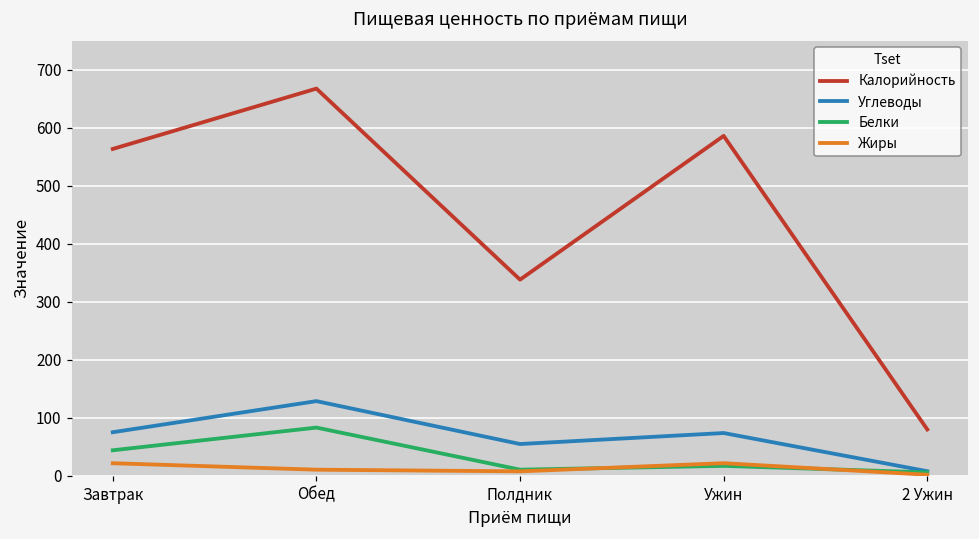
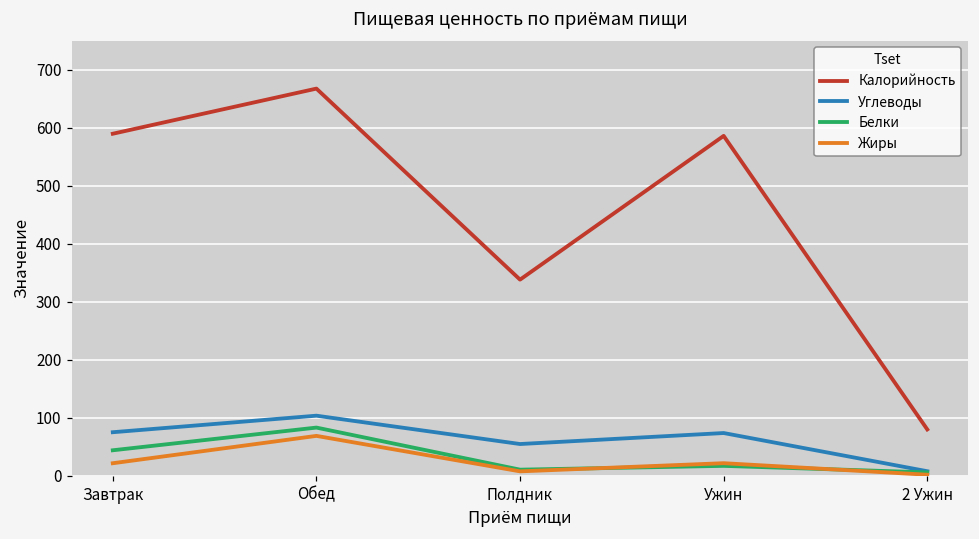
Калорийность, Завтрак: 560 -> 590
Углеводы, Обед: 130 -> 100
Жиры, Обед: 10 -> 70
